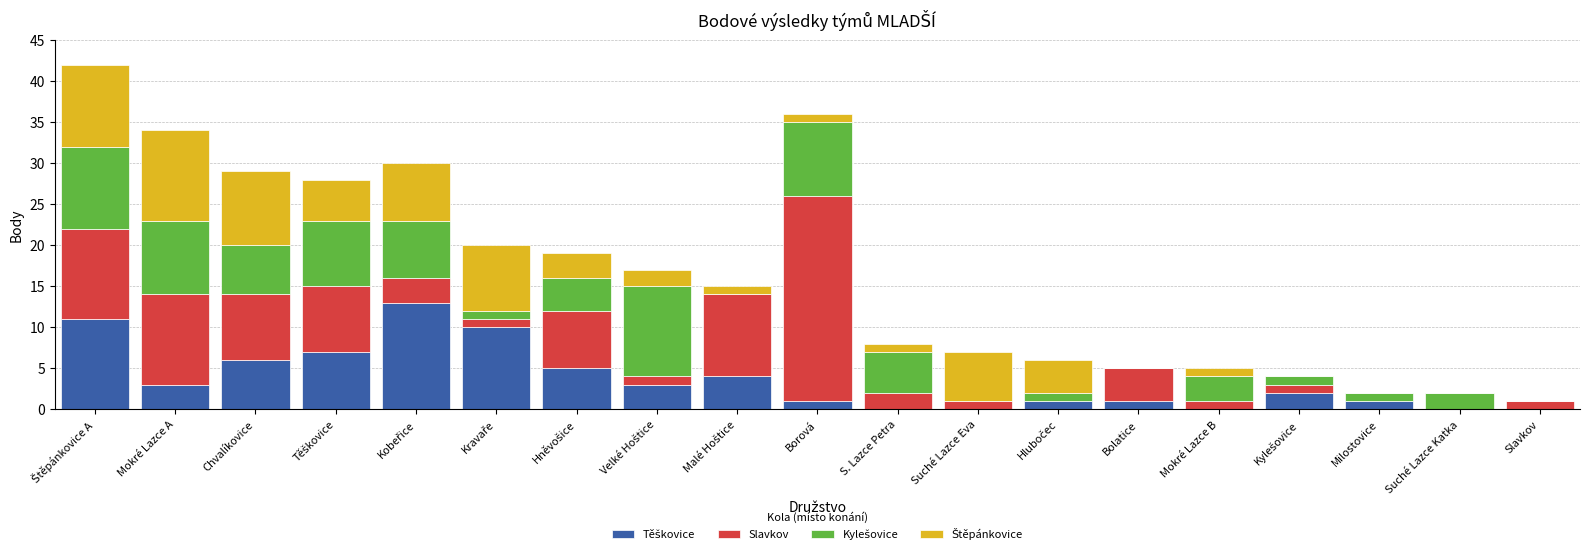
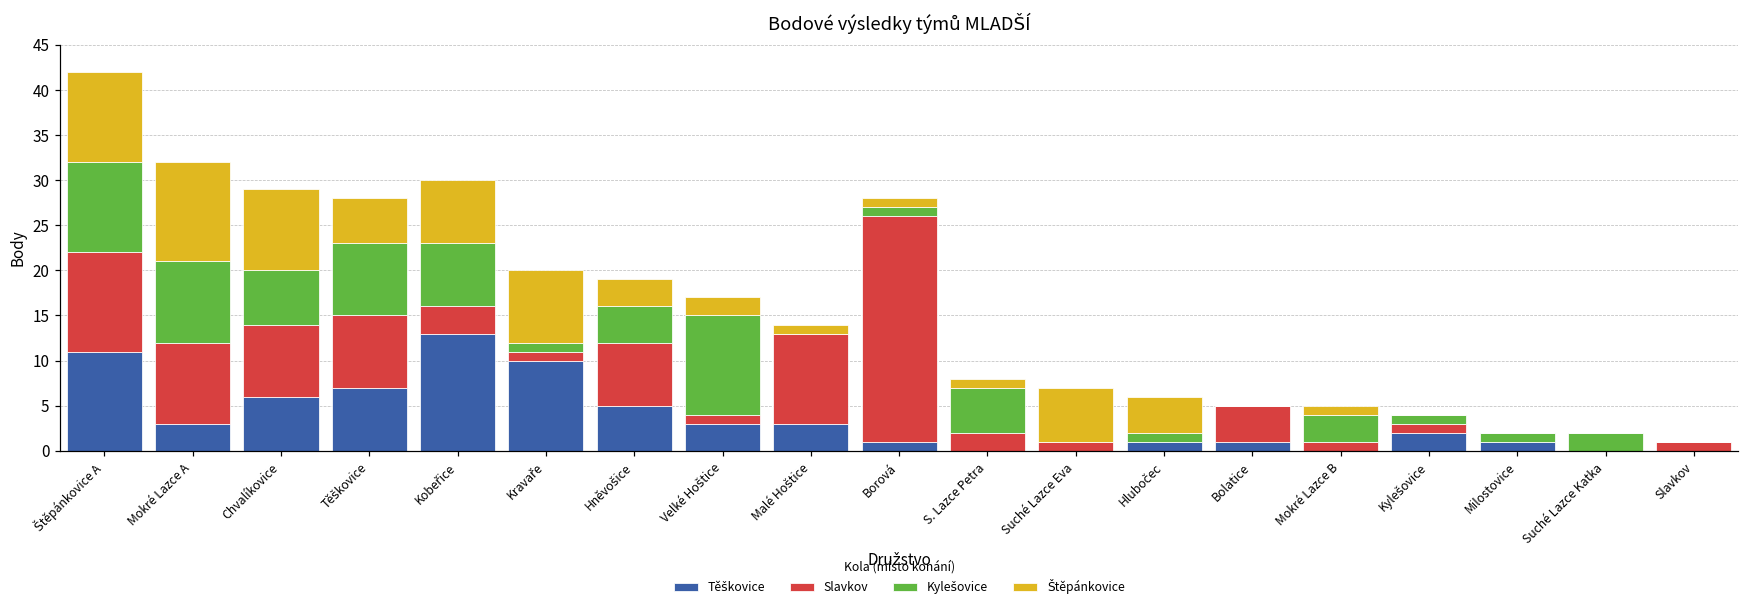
Slavkov, Mokré Lazce A: 11 -> 9
Těškovice, Malé Hoštice: 4 -> 3
Kylešovice, Borová: 9 -> 1
